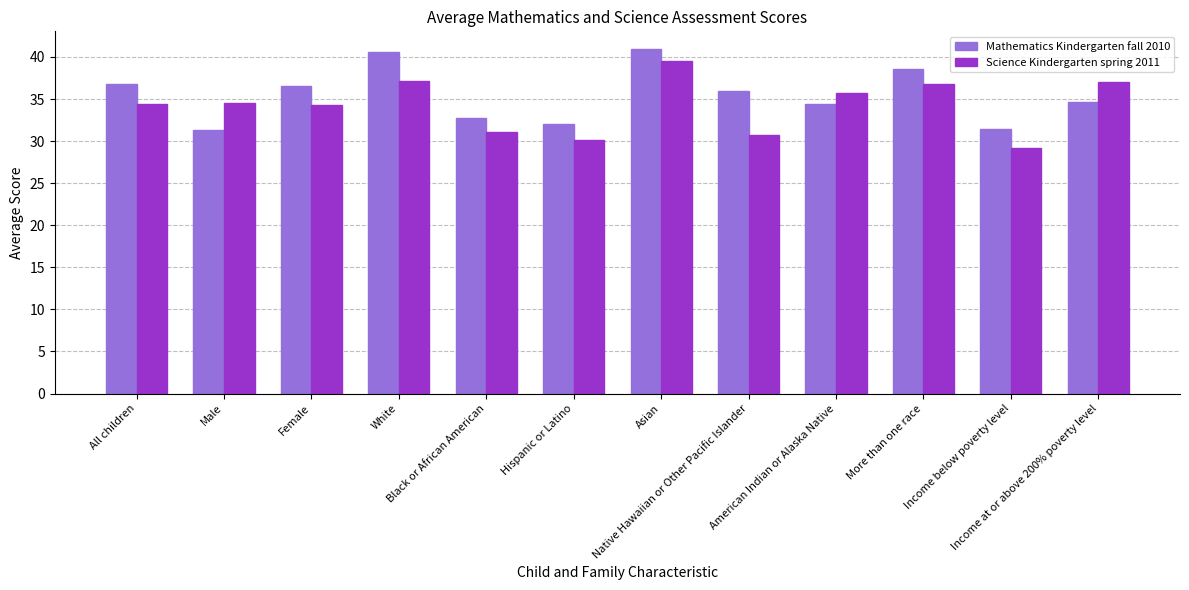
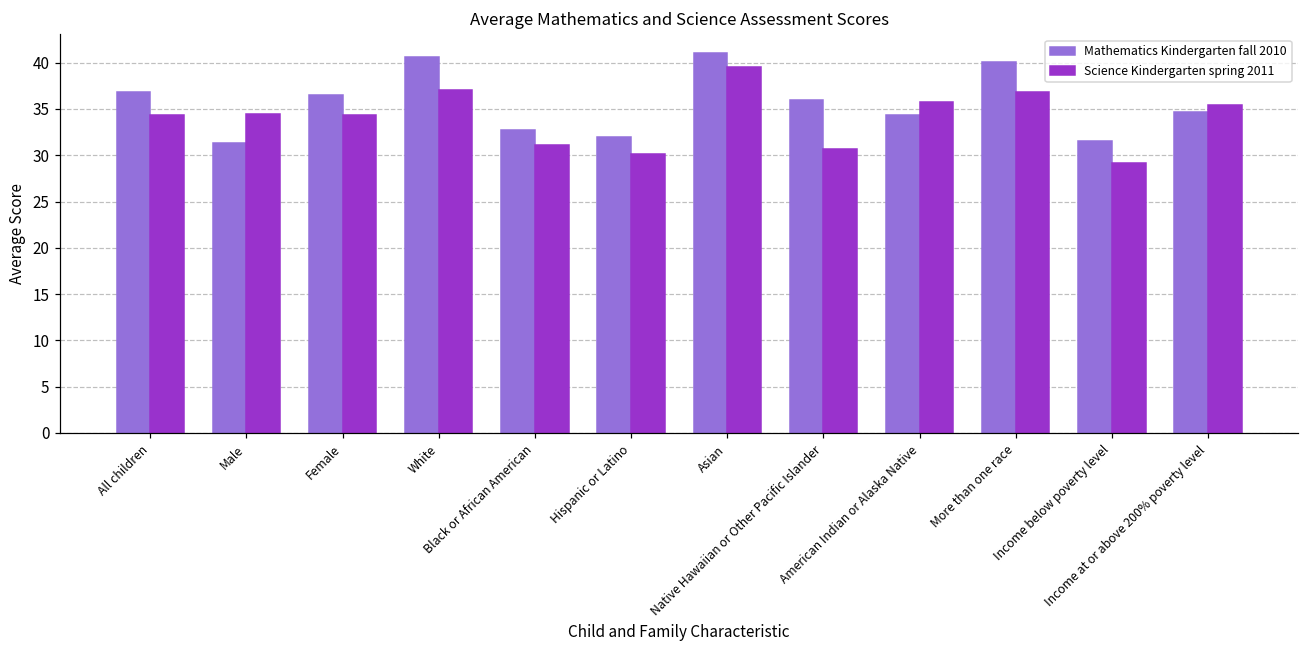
Mathematics Kindergarten fall 2010, More than one race: 39 -> 40
Science Kindergarten spring 2011, Income at or above 200% poverty level: 37 -> 35
